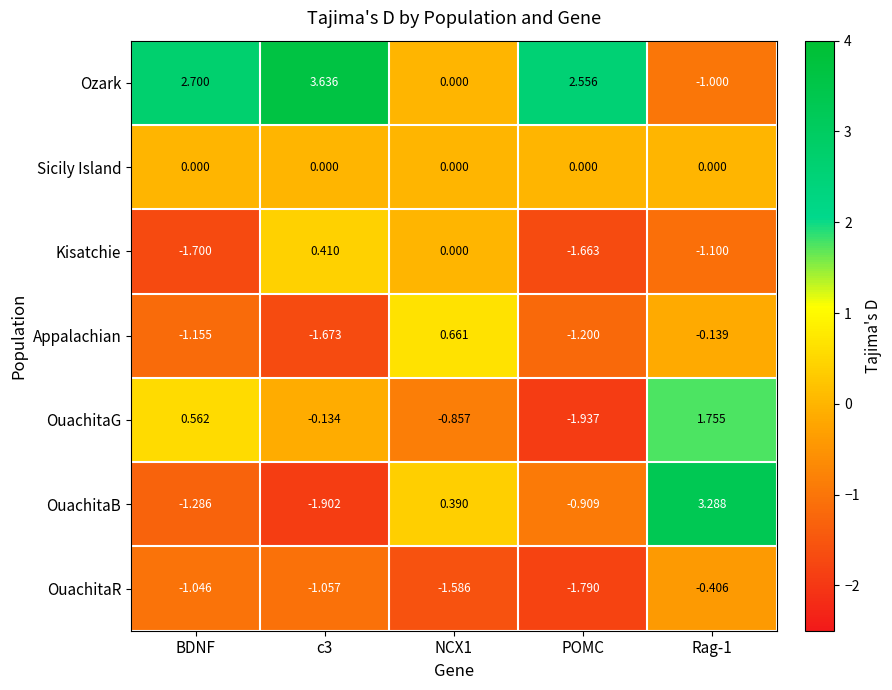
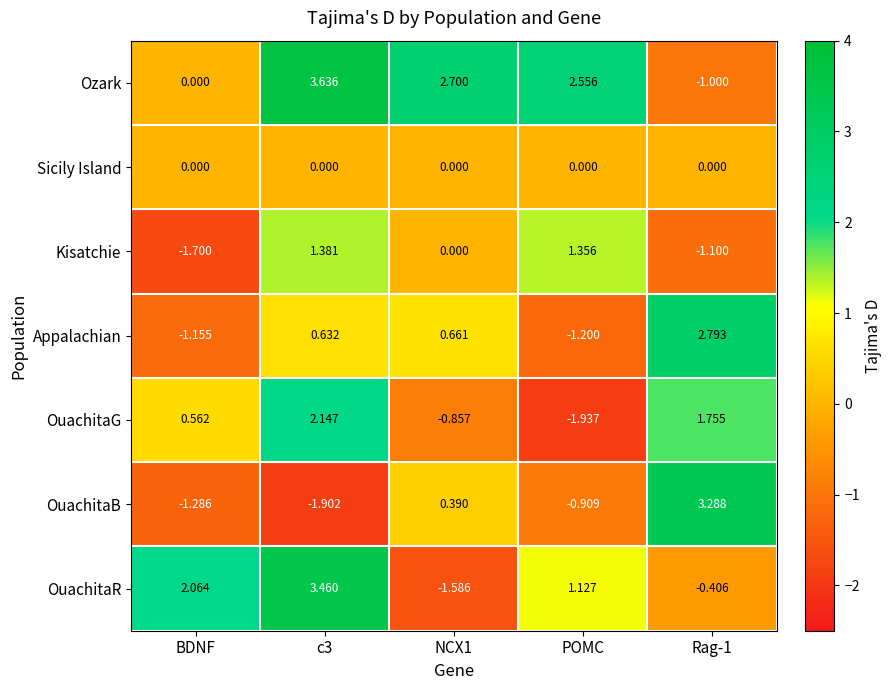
Ozark, BDNF: 2.700 -> 0.000
Ozark, NCX1: 0.000 -> 2.700
Kisatchie, c3: 0.410 -> 1.381
Kisatchie, POMC: -1.663 -> 1.356
Appalachian, c3: -1.673 -> 0.632
Appalachian, Rag-1: -0.139 -> 2.793
OuachitaG, c3: -0.134 -> 2.147
OuachitaR, BDNF: -1.046 -> 2.064
OuachitaR, c3: -1.057 -> 3.460
OuachitaR, POMC: -1.790 -> 1.127
